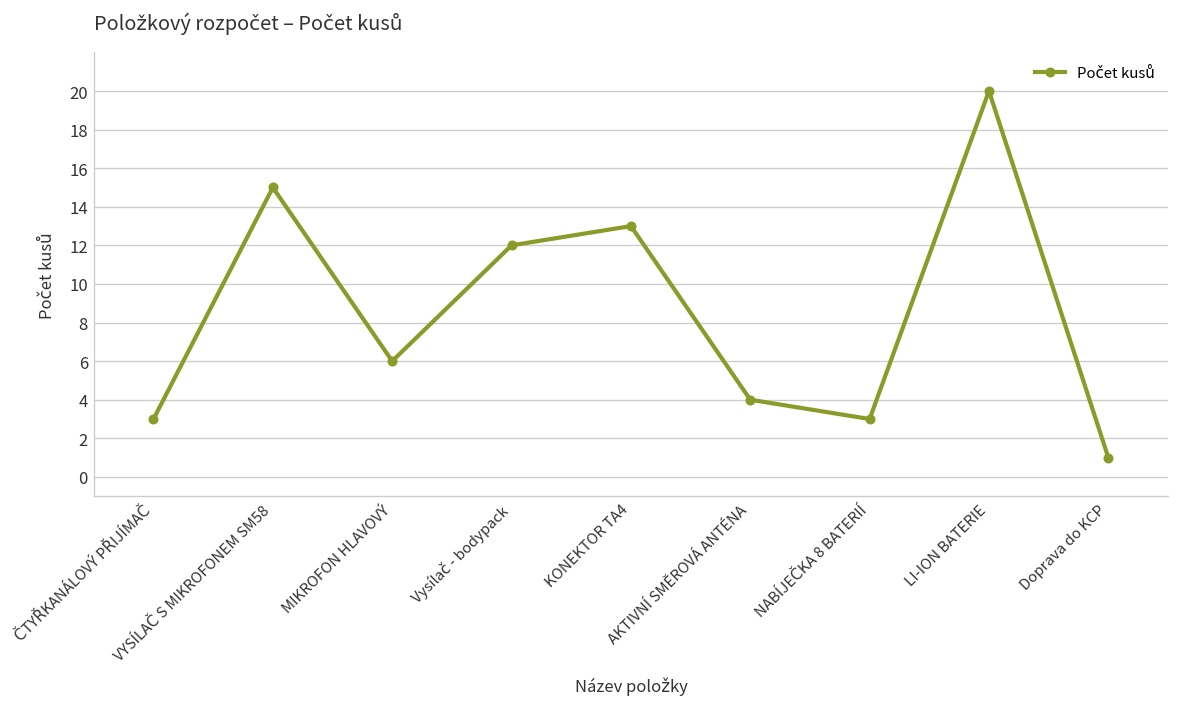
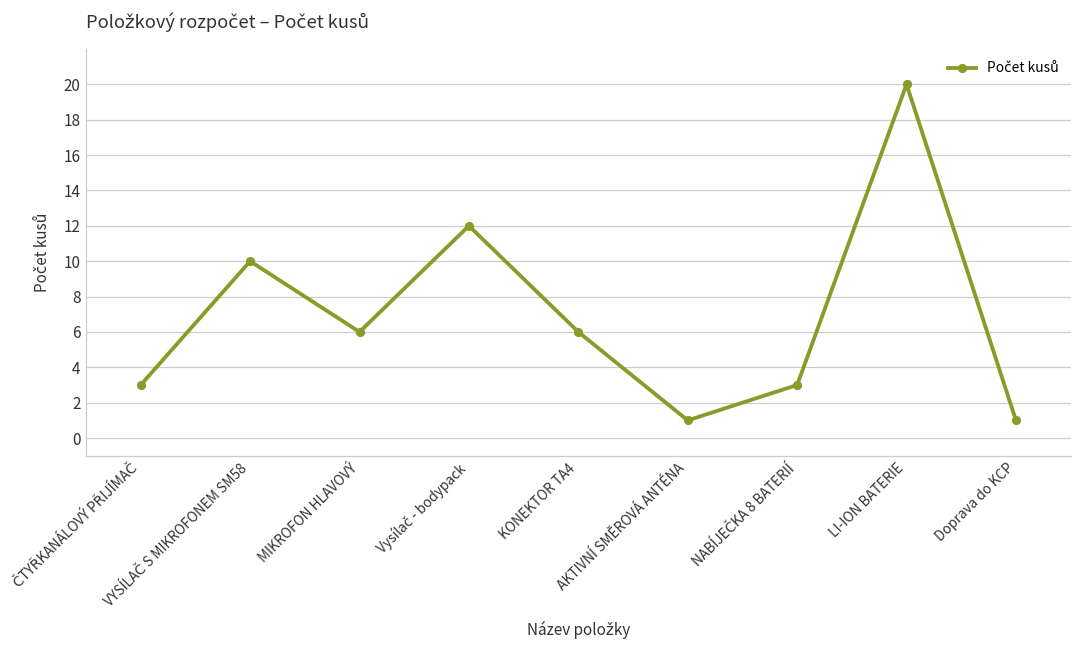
VYSÍLAČ S MIKROFONEM SM58: 15 -> 10
KONEKTOR TA4: 13 -> 6
AKTIVNÍ SMĚROVÁ ANTÉNA: 4 -> 1
